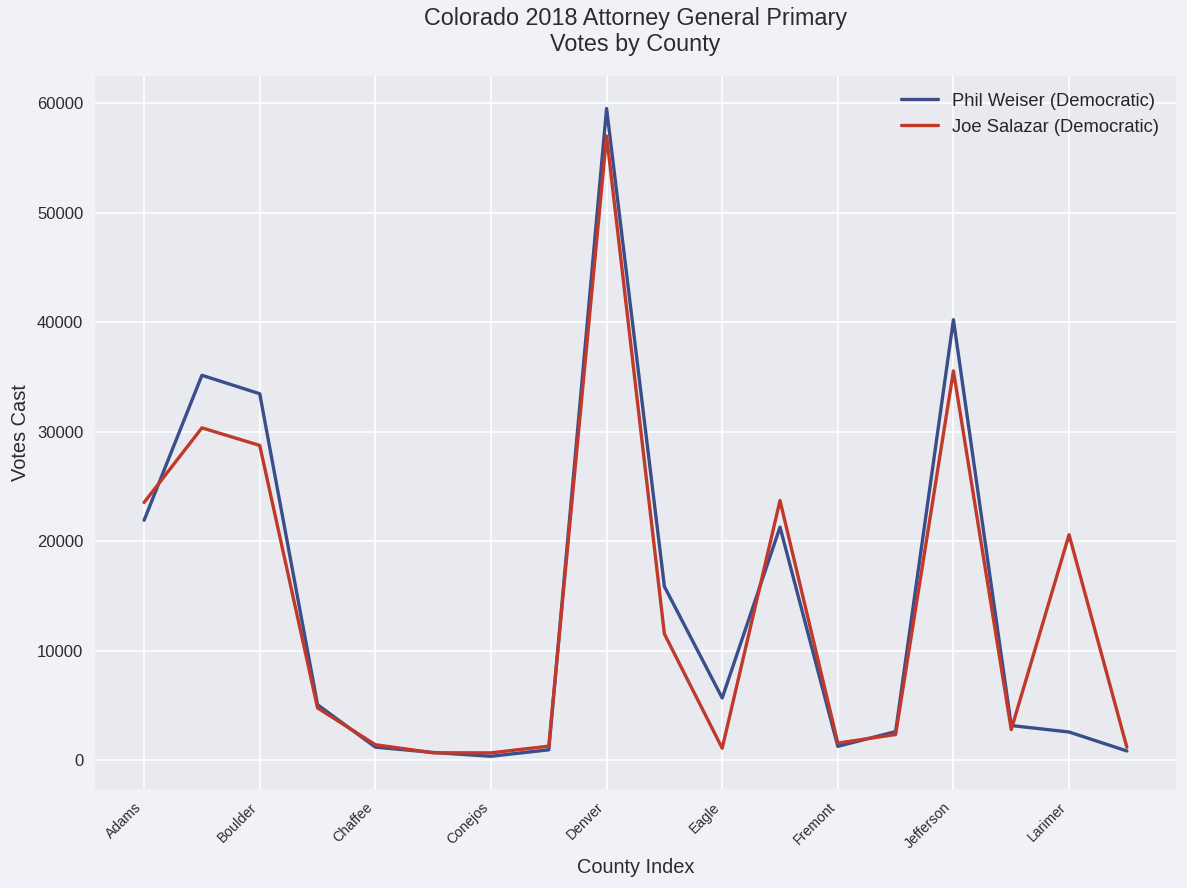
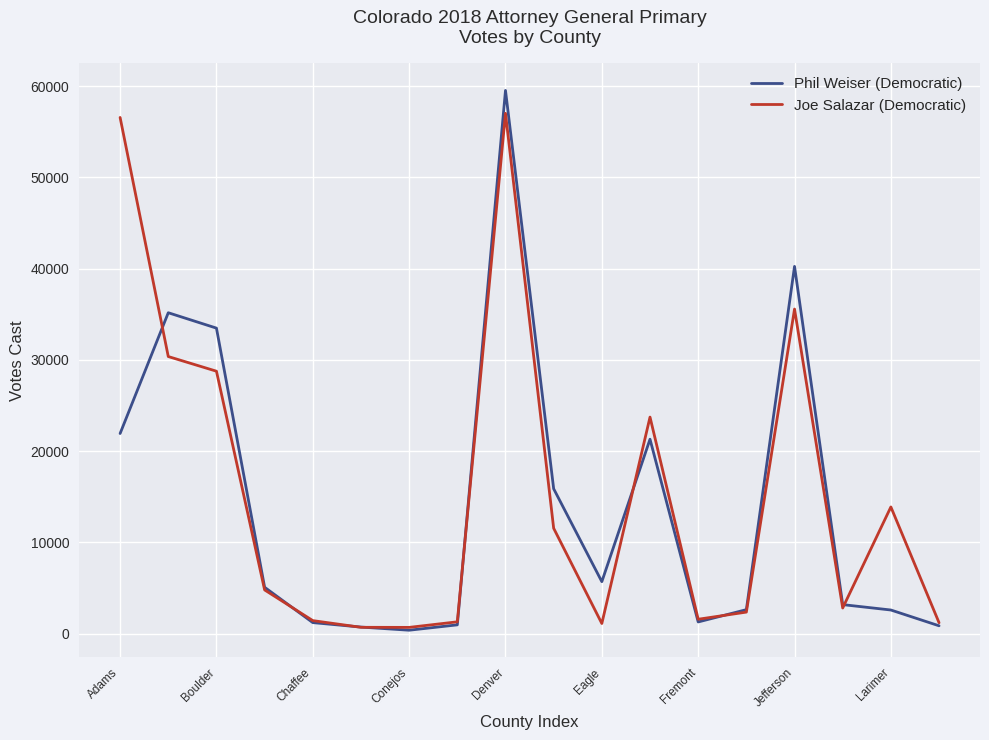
Joe Salazar (Democratic), Adams: 24000 -> 57000
Joe Salazar (Democratic), Larimer: 21000 -> 14000
